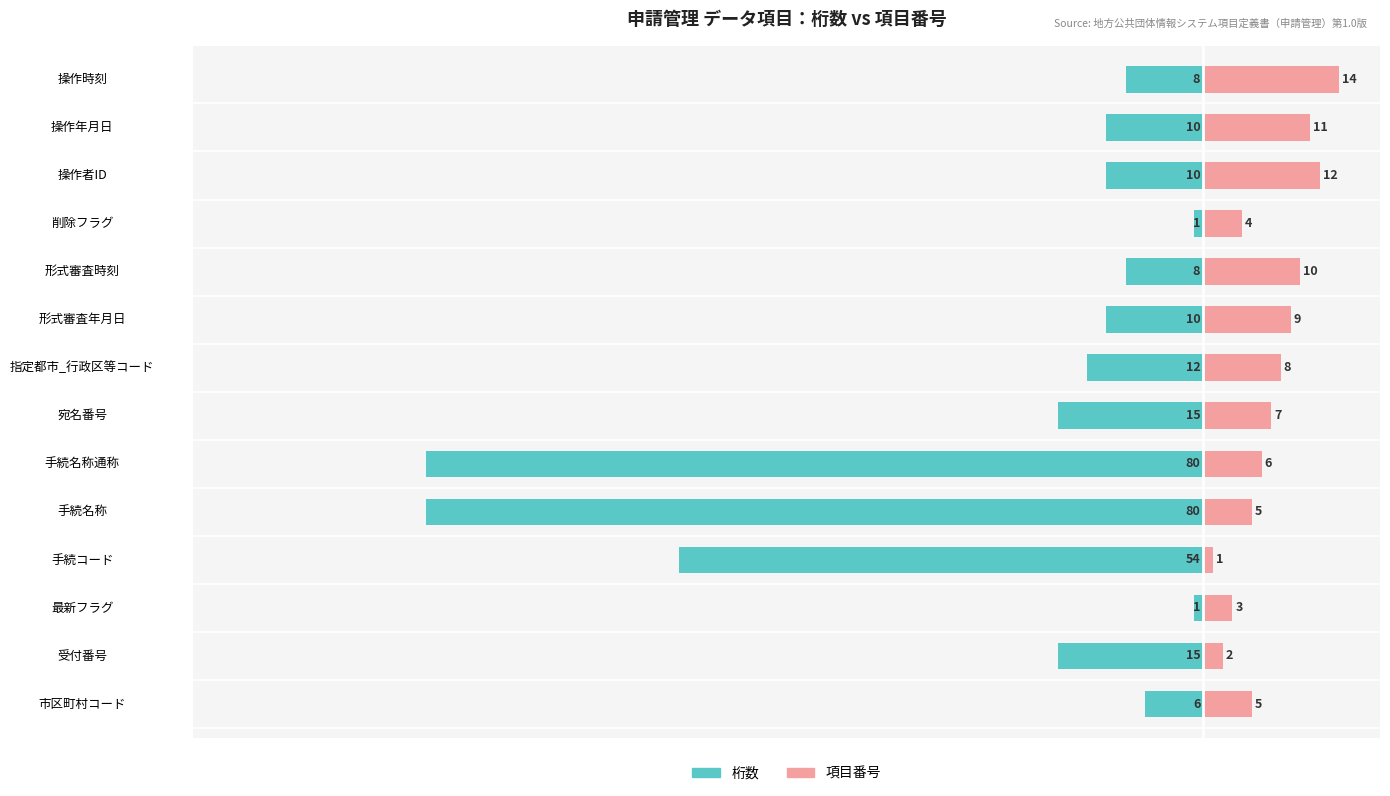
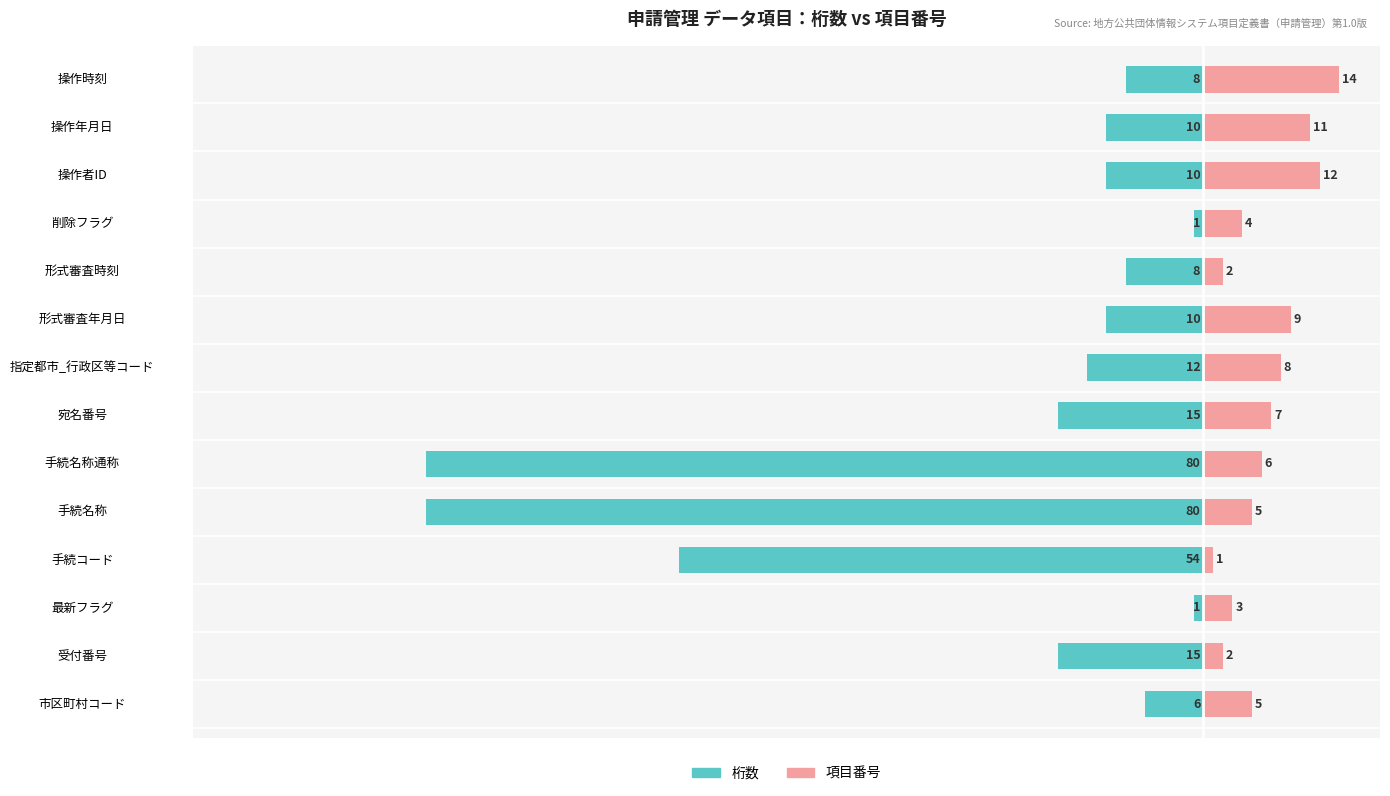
項目番号, 形式審査時刻: 10 -> 2
